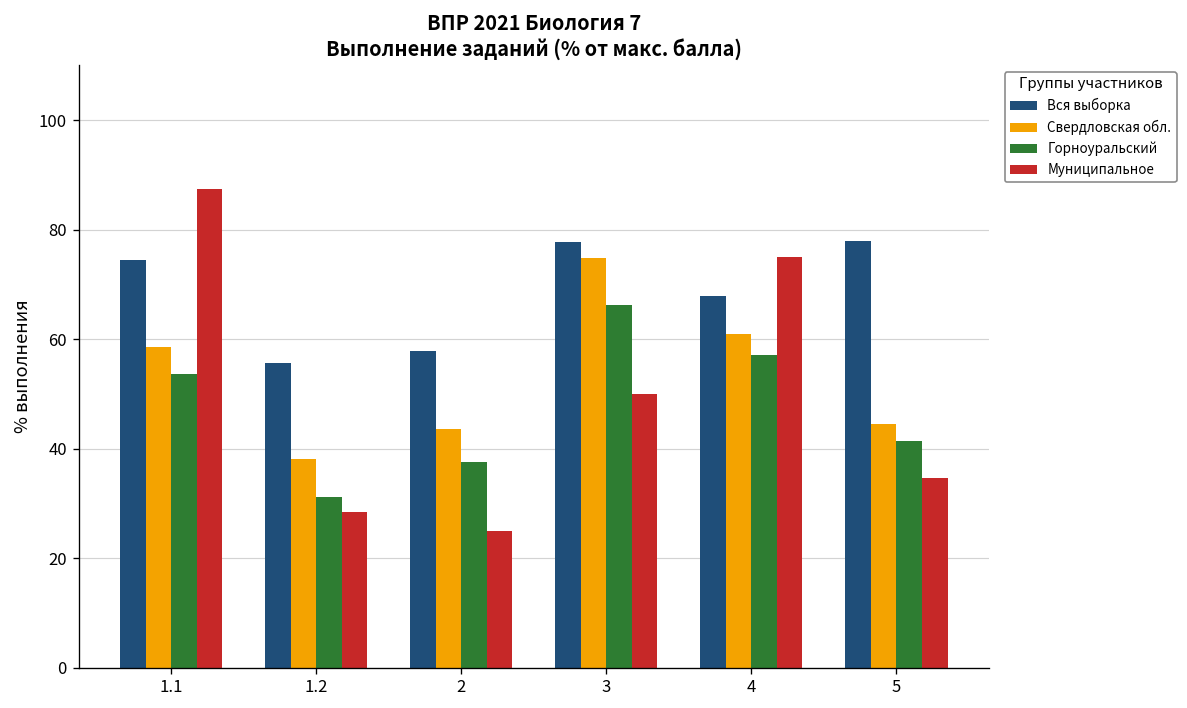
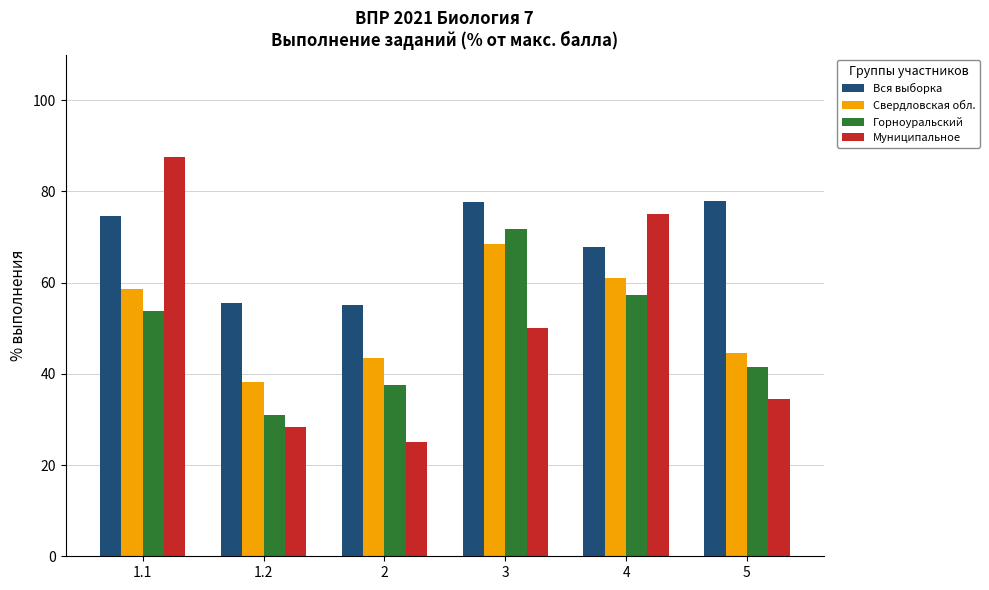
Вся выборка, 2: 58 -> 55
Свердловская обл., 3: 75 -> 69
Горноуральский, 3: 66 -> 72
